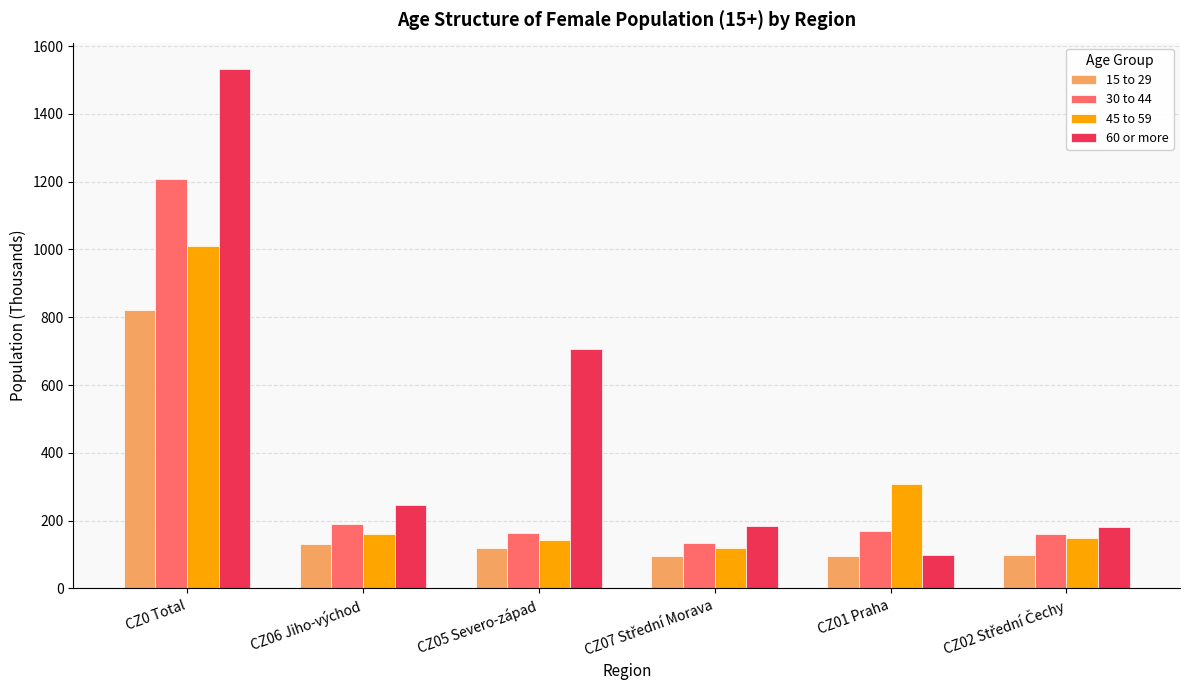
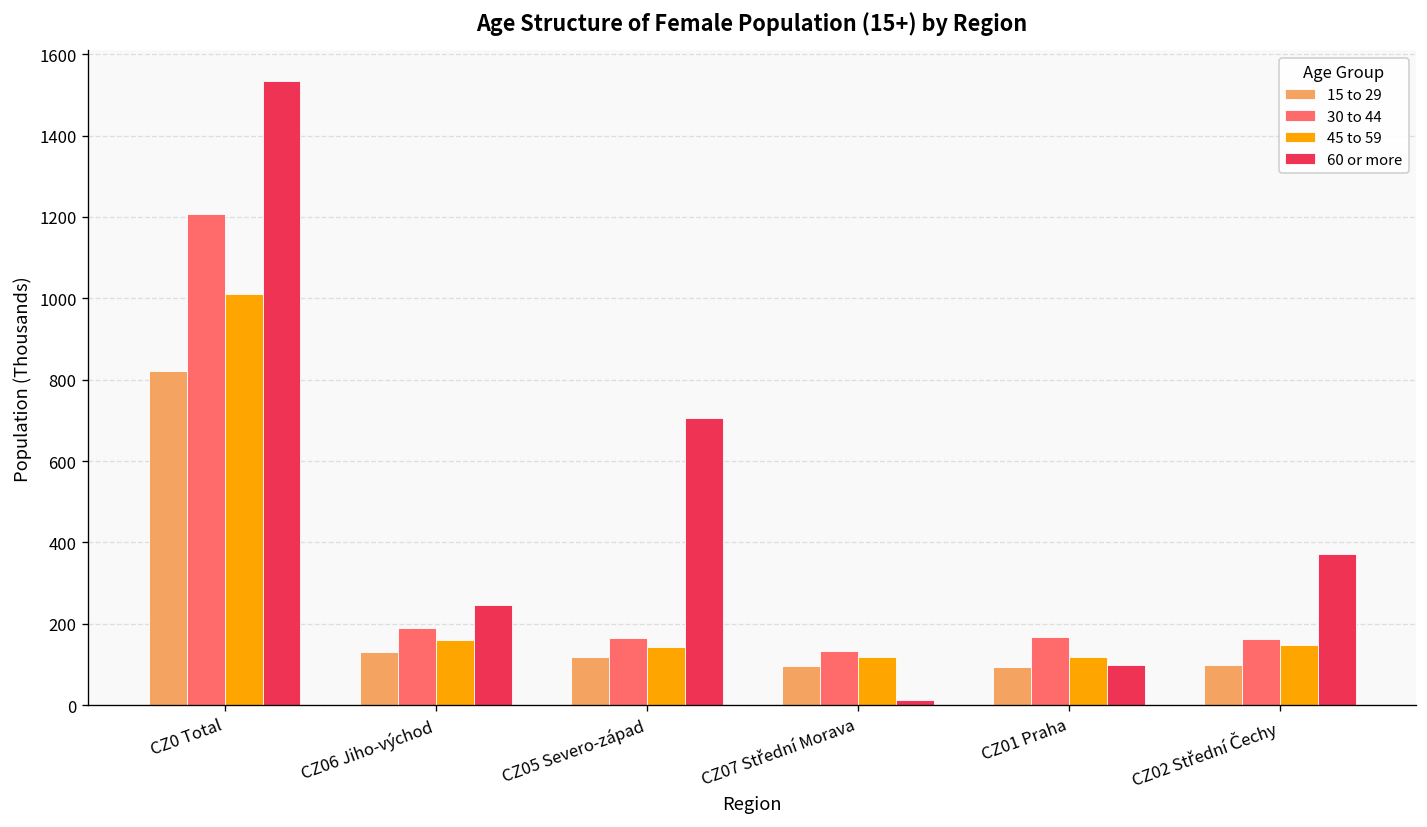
60 or more, CZ07 Střední Morava: 180 -> 10
45 to 59, CZ01 Praha: 310 -> 120
60 or more, CZ02 Střední Čechy: 180 -> 370
